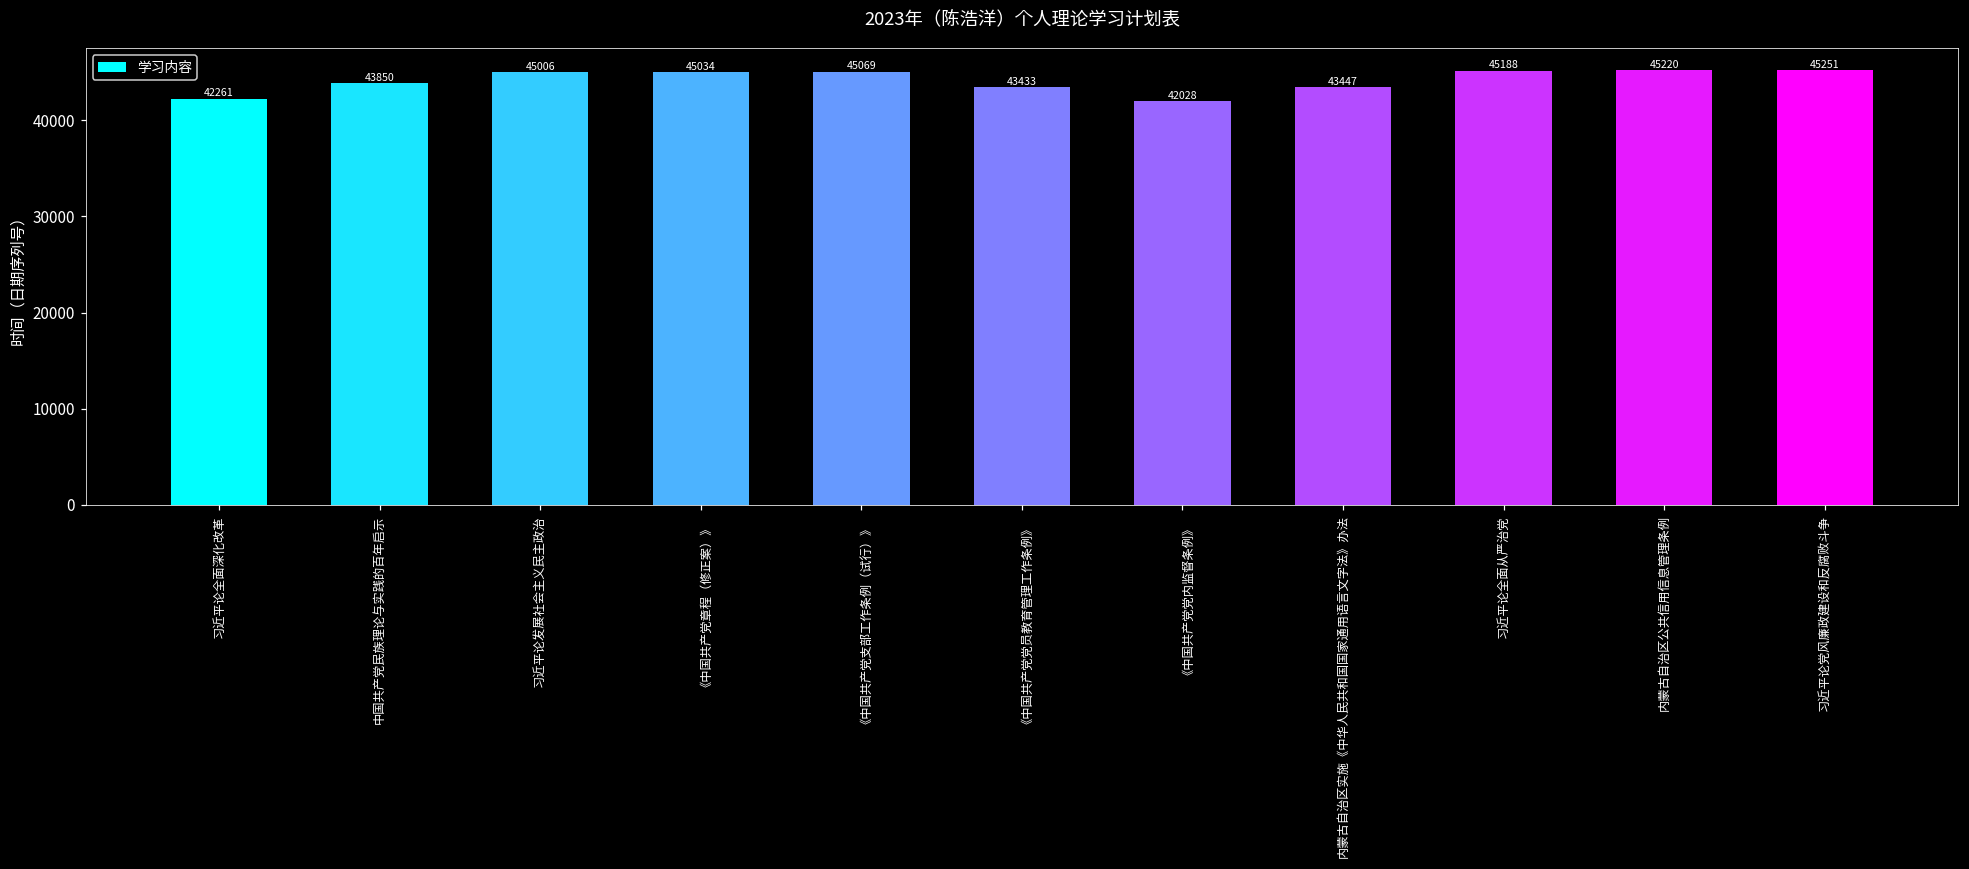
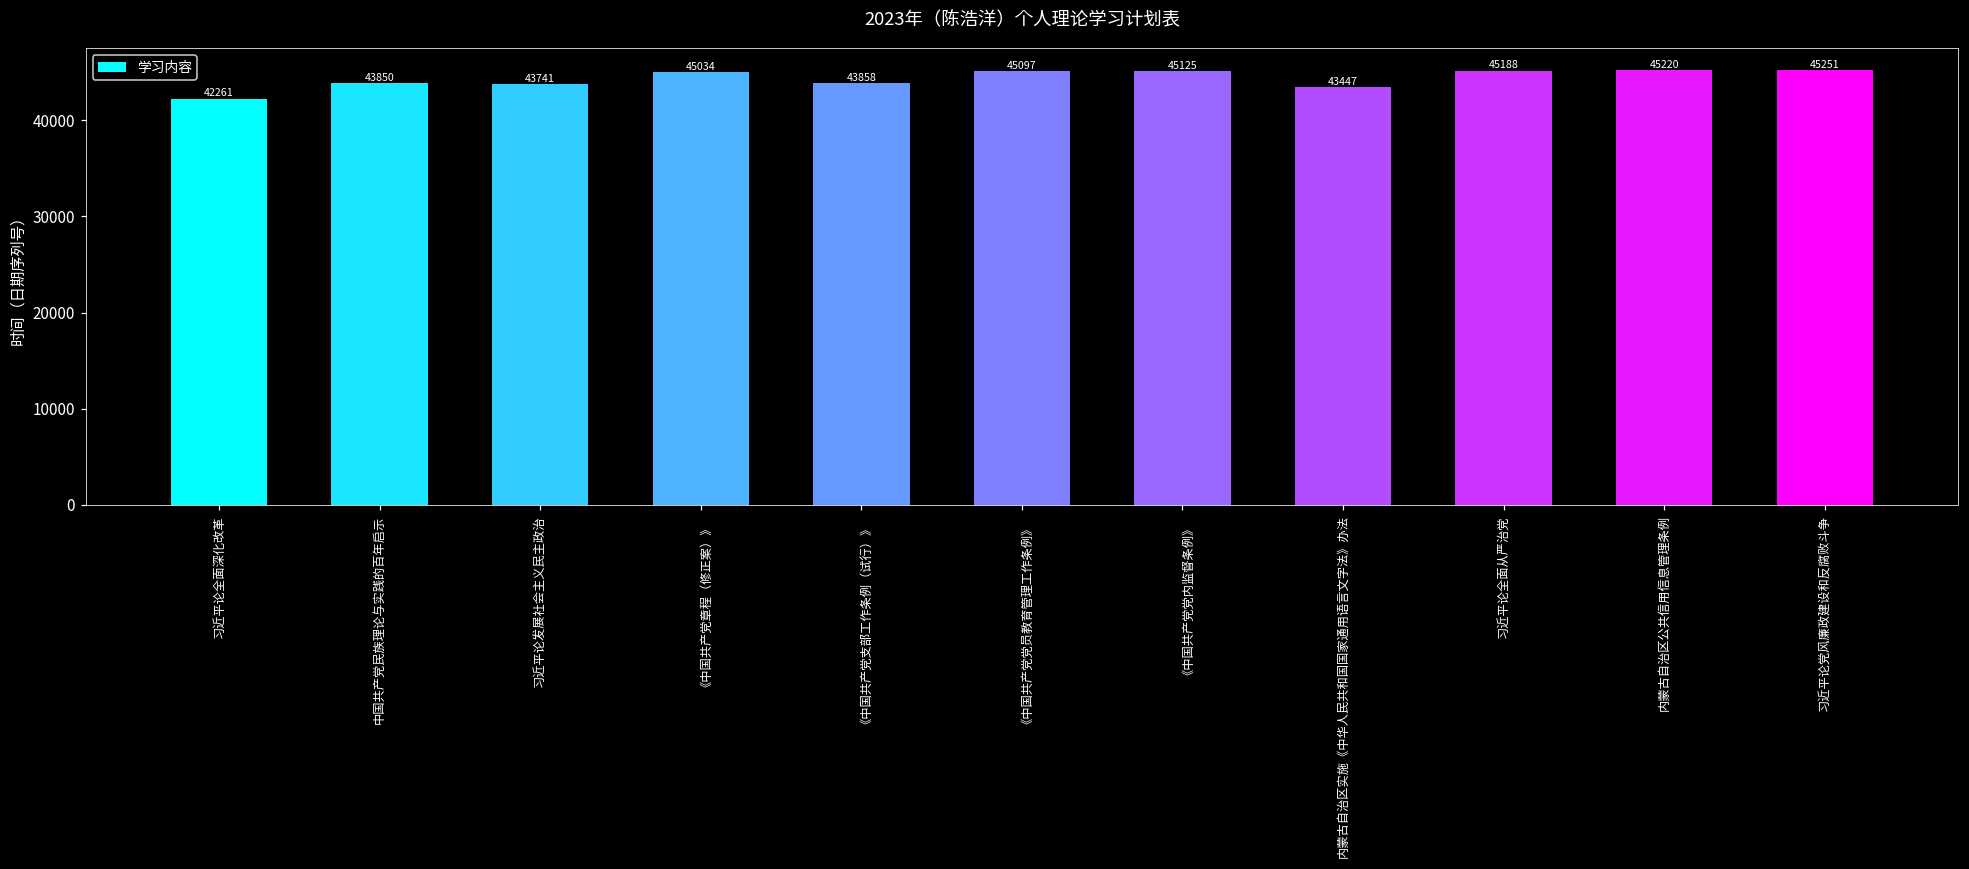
习近平论发展社会主义民主政治: 45006 -> 43741
《中国共产党支部工作条例（试行）》: 45069 -> 43858
《中国共产党党员教育管理工作条例》: 43433 -> 45097
《中国共产党党内监督条例》: 42028 -> 45125
